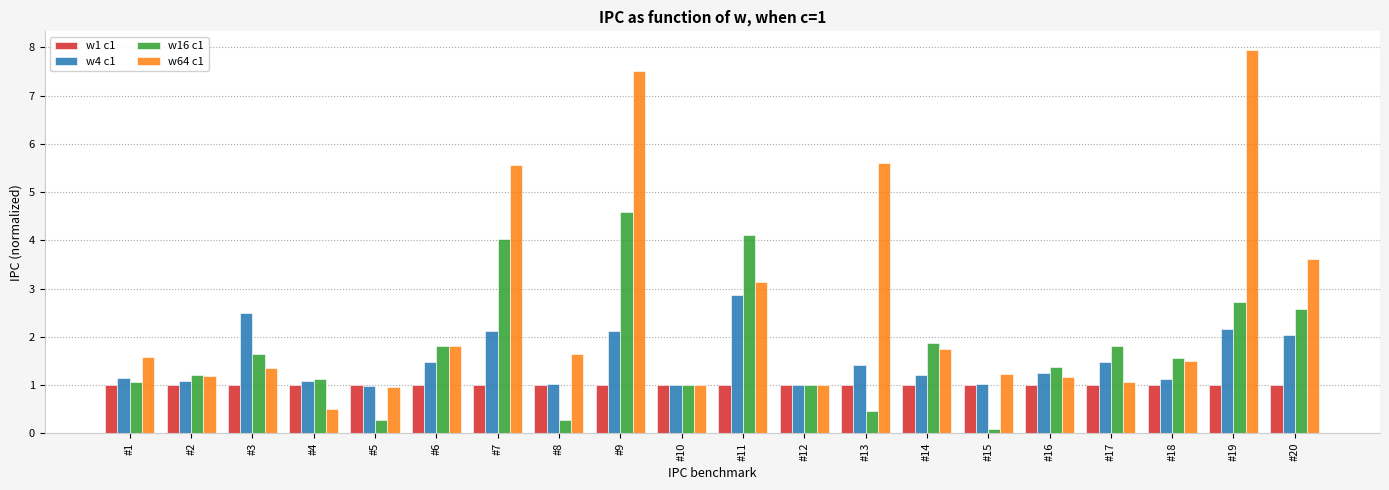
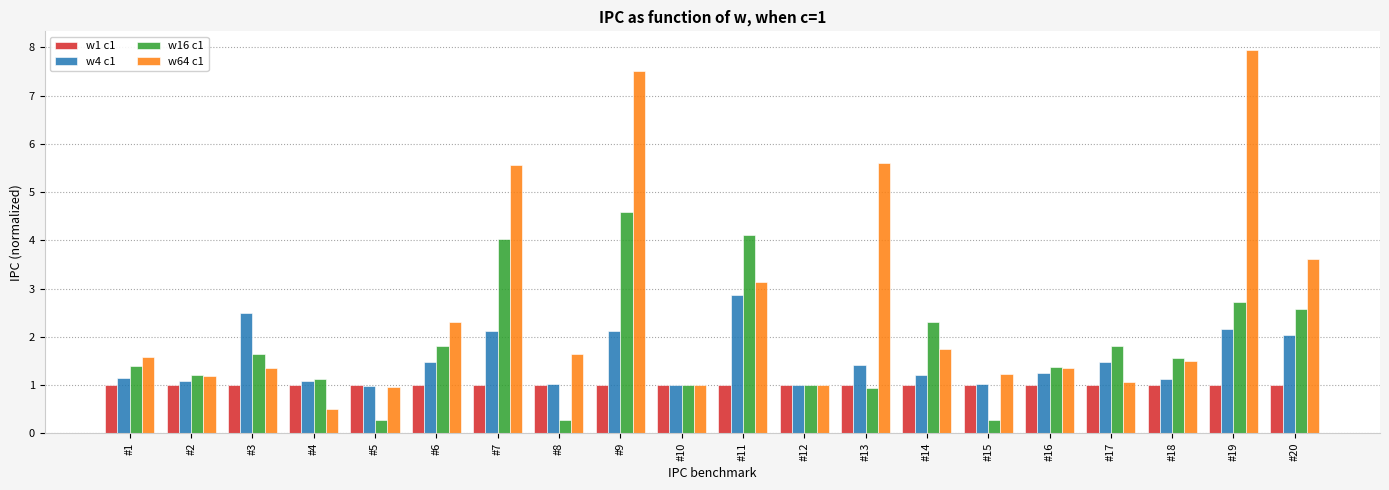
w16 c1, #1: 1.1 -> 1.4
w64 c1, #6: 1.8 -> 2.3
w16 c1, #13: 0.5 -> 0.9
w16 c1, #14: 1.9 -> 2.3
w16 c1, #15: 0.1 -> 0.3
w64 c1, #16: 1.2 -> 1.4
